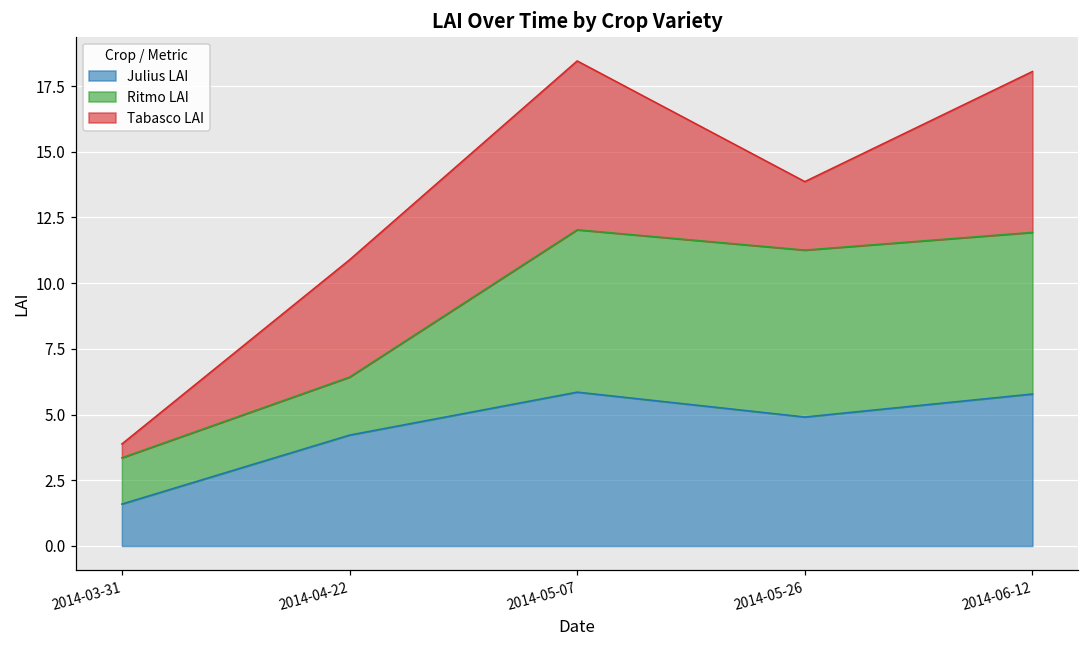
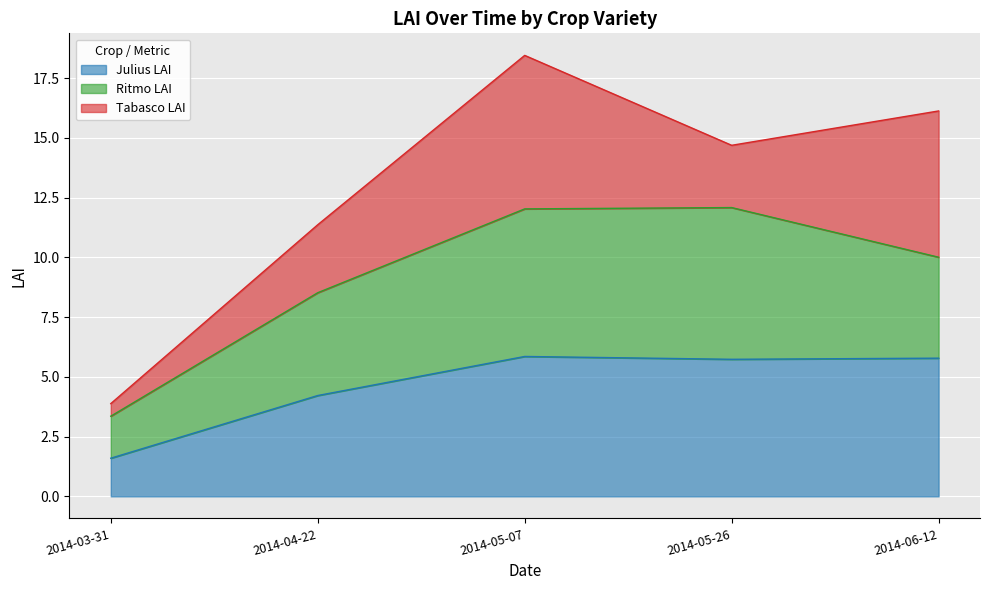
Ritmo LAI, 2014-04-22: 2.2 -> 4.3
Tabasco LAI, 2014-04-22: 4.5 -> 2.8
Julius LAI, 2014-05-26: 4.9 -> 5.7
Ritmo LAI, 2014-06-12: 6.1 -> 4.2
